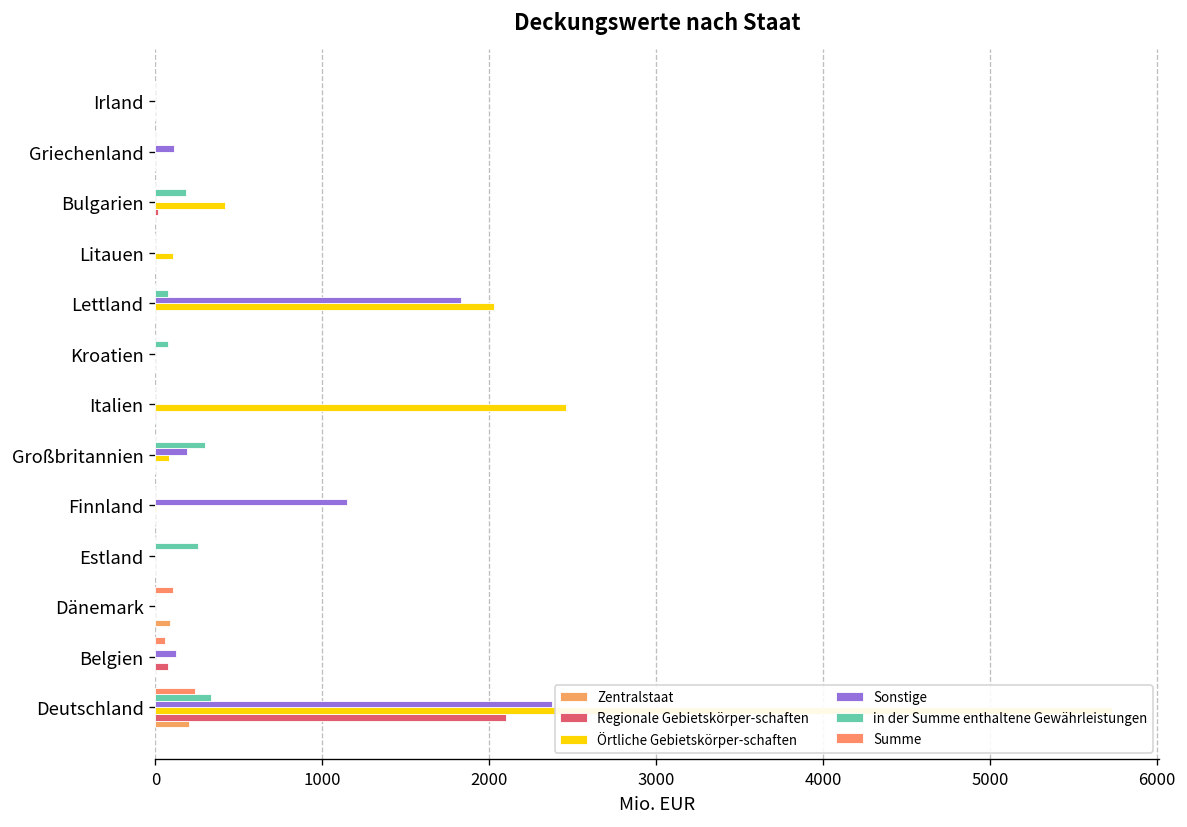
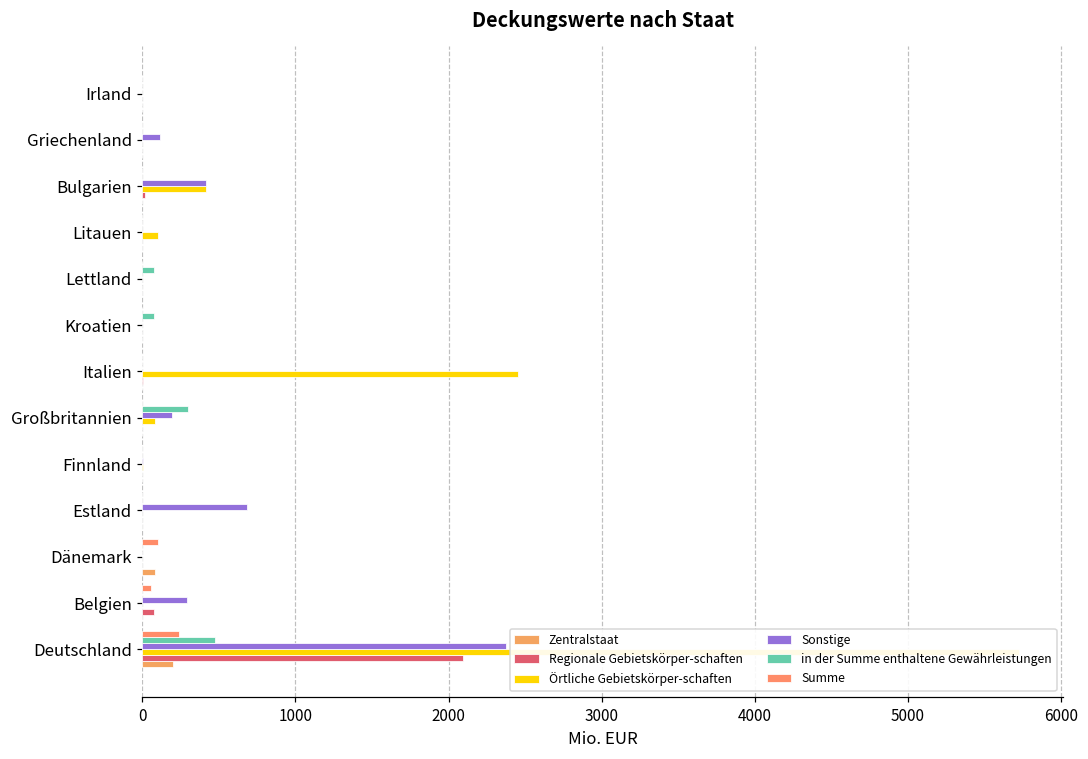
in der Summe enthaltene Gewährleistungen, Bulgarien: 180 -> 0
Sonstige, Bulgarien: 0 -> 420
Sonstige, Lettland: 1830 -> 0
Örtliche Gebietskörper-schaften, Lettland: 2030 -> 0
Sonstige, Finnland: 1150 -> 10
in der Summe enthaltene Gewährleistungen, Estland: 250 -> 0
Sonstige, Estland: 0 -> 680
Sonstige, Belgien: 130 -> 290
in der Summe enthaltene Gewährleistungen, Deutschland: 330 -> 470
